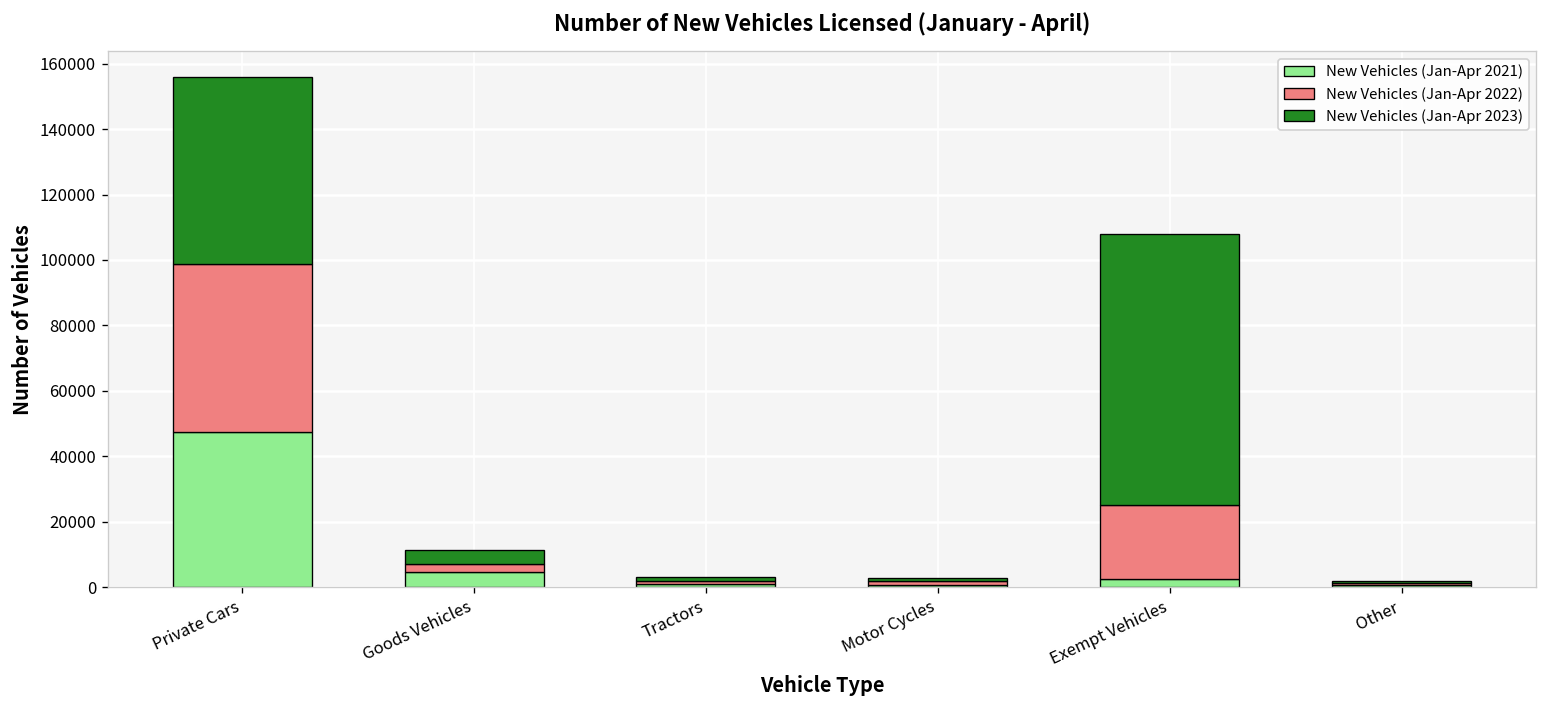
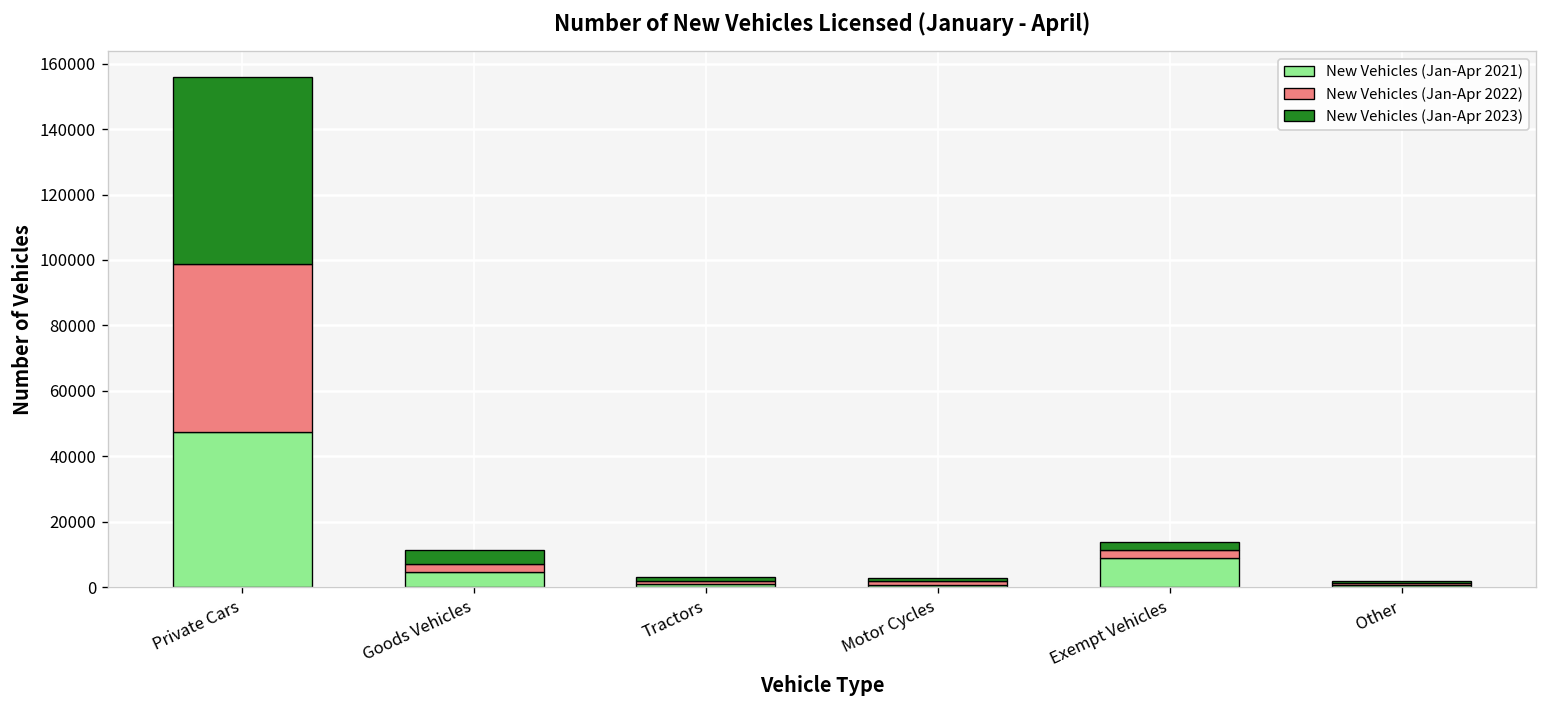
New Vehicles (Jan-Apr 2021), Exempt Vehicles: 2000 -> 9000
New Vehicles (Jan-Apr 2022), Exempt Vehicles: 23000 -> 2000
New Vehicles (Jan-Apr 2023), Exempt Vehicles: 83000 -> 3000
